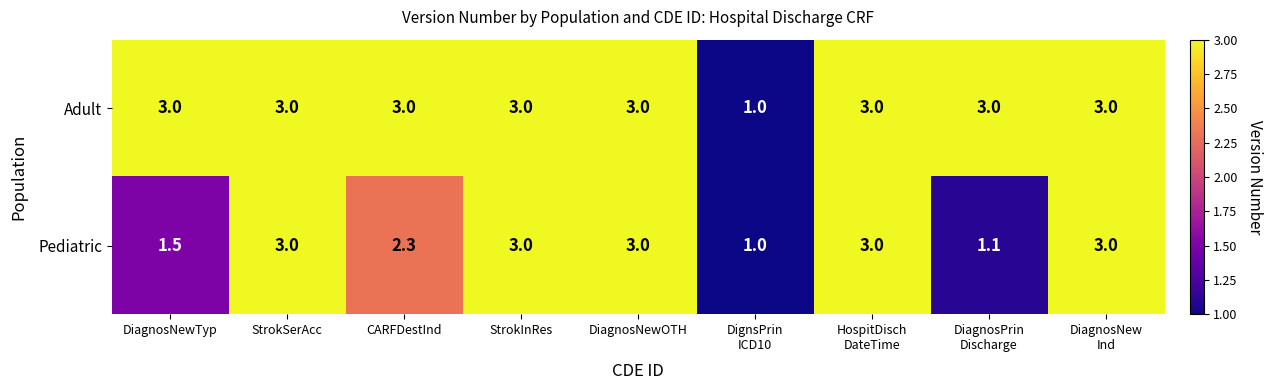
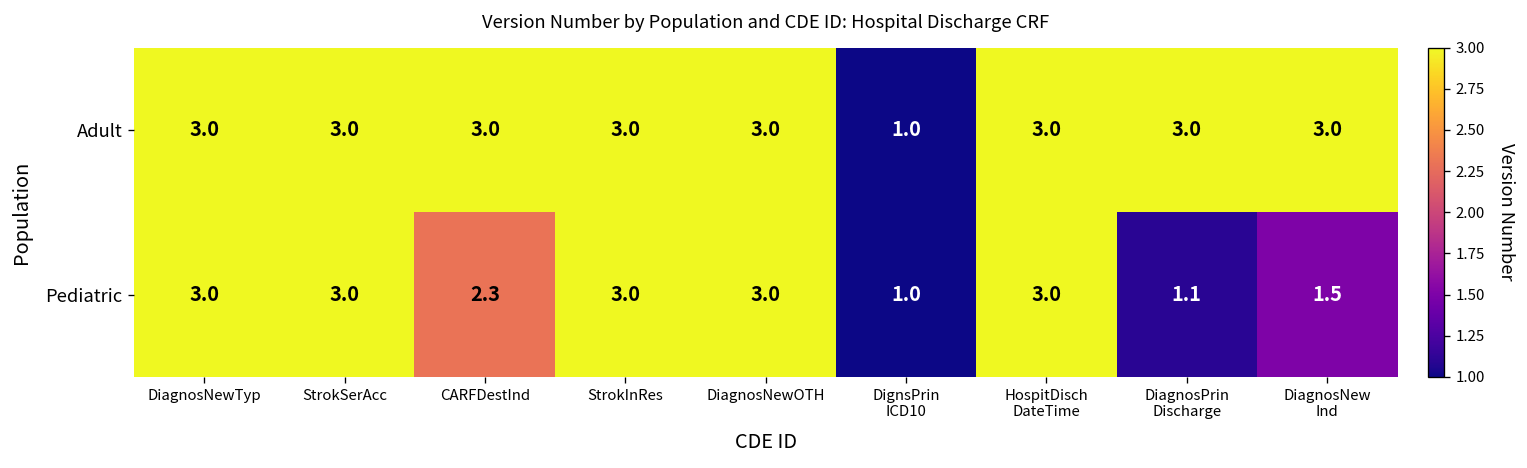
Pediatric, DiagnosNewTyp: 1.5 -> 3.0
Pediatric, DiagnosNew Ind: 3.0 -> 1.5
